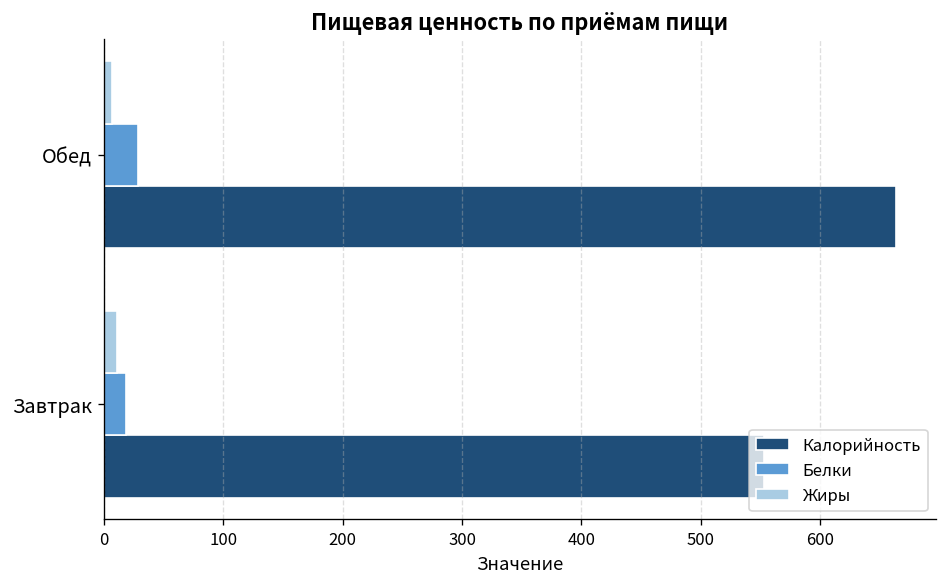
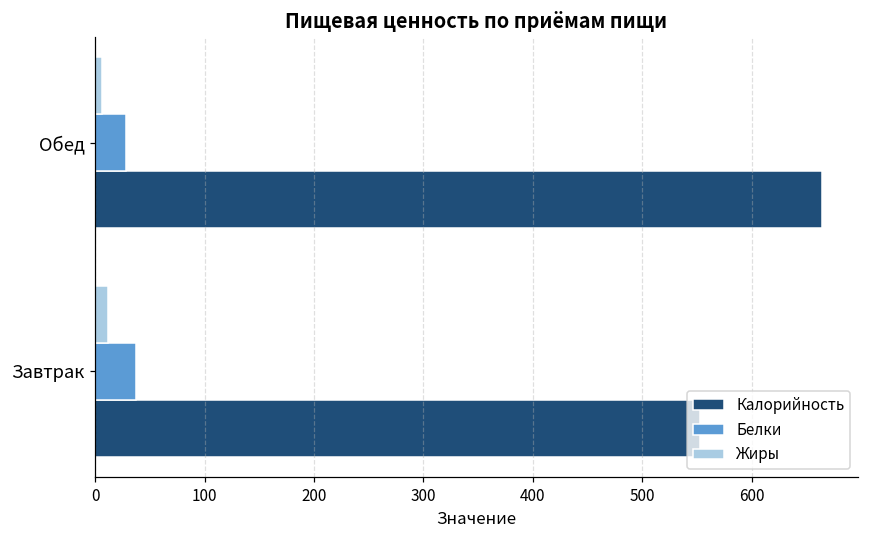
Белки, Завтрак: 20 -> 40
